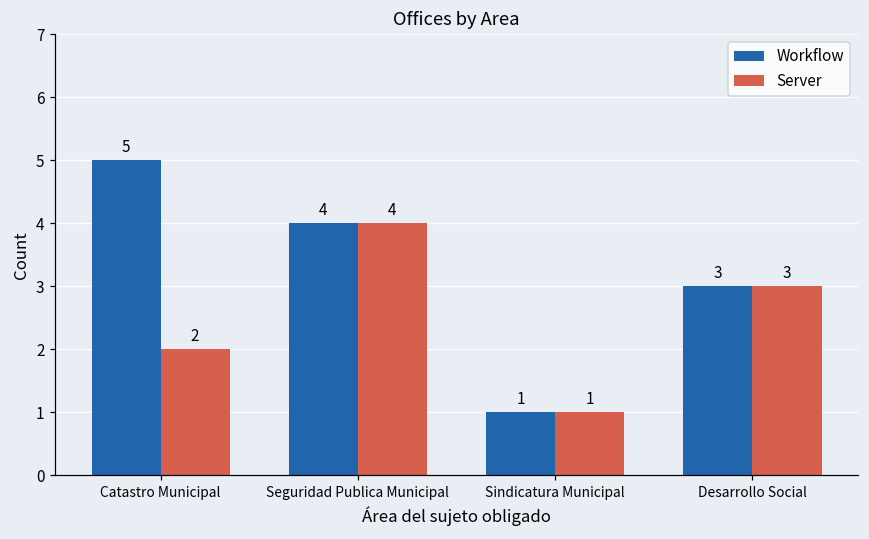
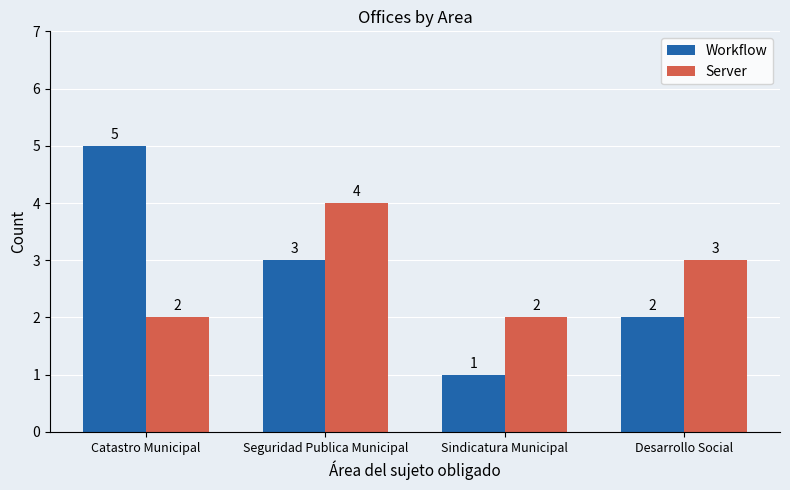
Workflow, Seguridad Publica Municipal: 4 -> 3
Server, Sindicatura Municipal: 1 -> 2
Workflow, Desarrollo Social: 3 -> 2
